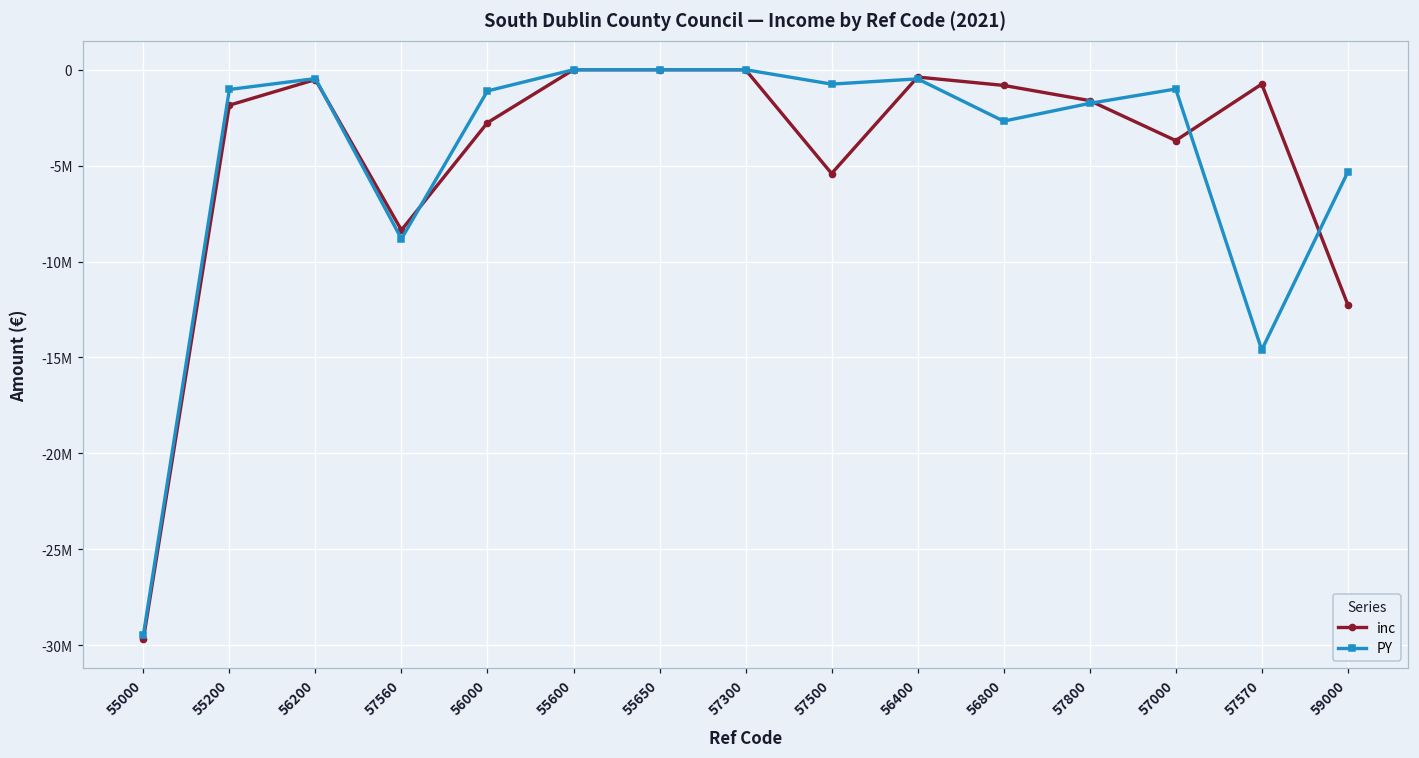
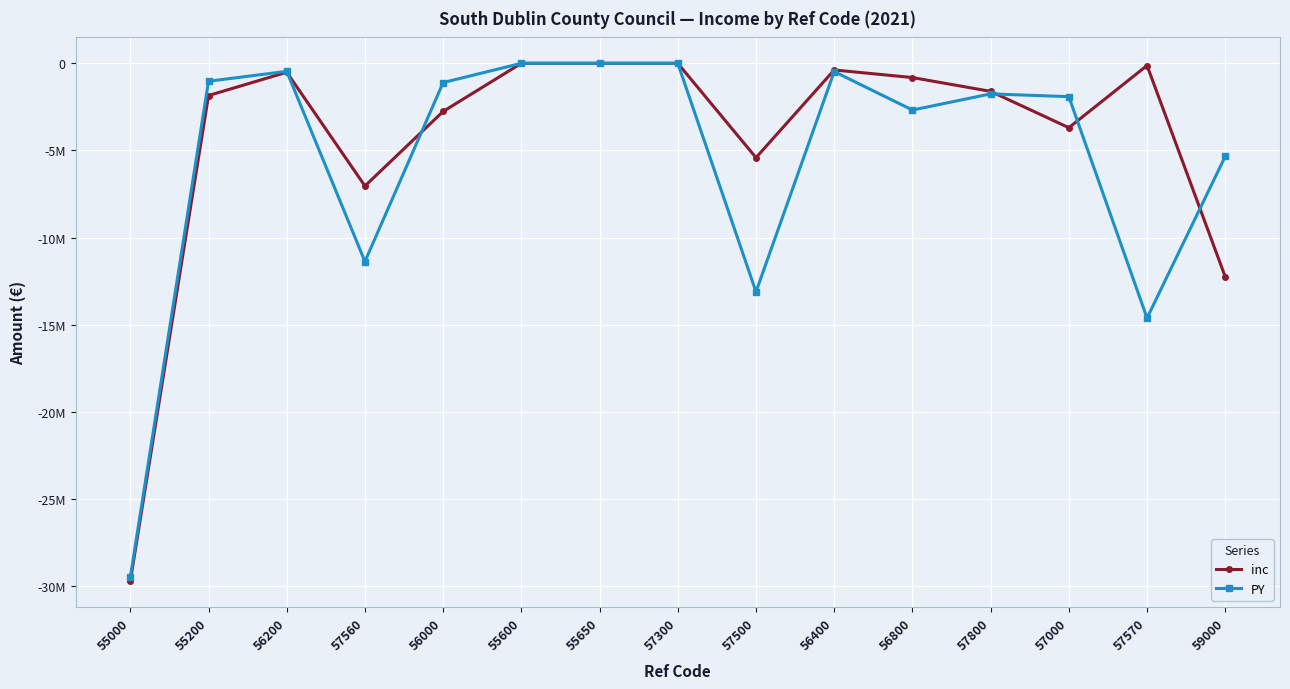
inc, 57560: -8400000 -> -7000000
PY, 57560: -8800000 -> -11400000
PY, 57500: -800000 -> -13100000
PY, 57000: -1000000 -> -1900000
inc, 57570: -800000 -> -100000
